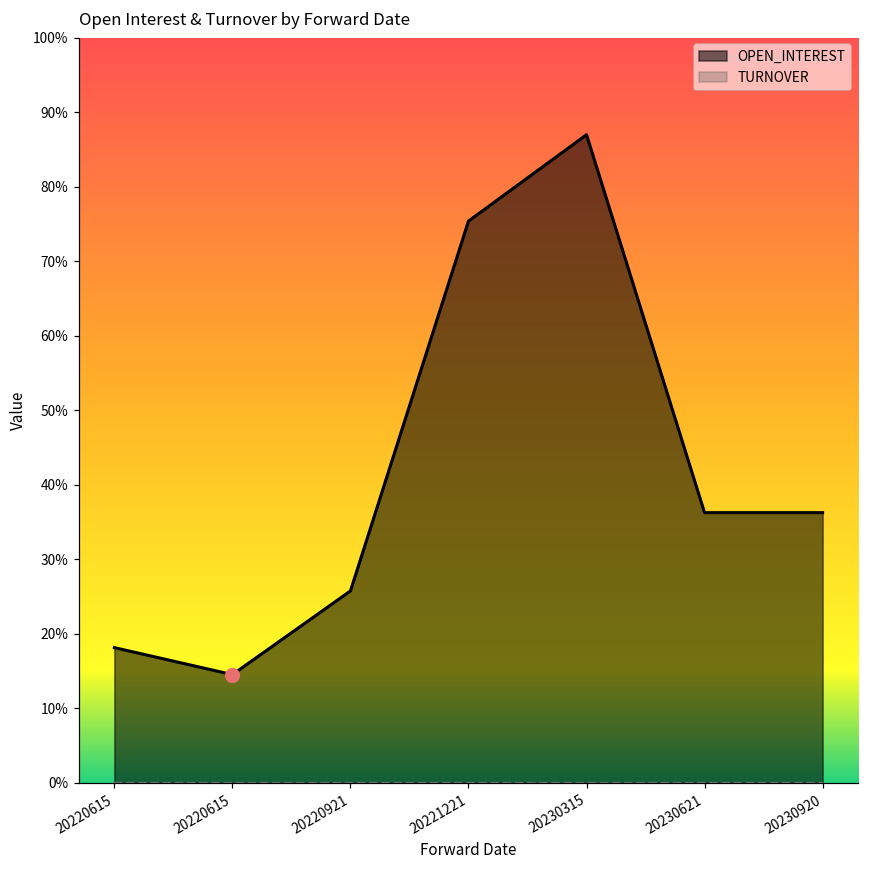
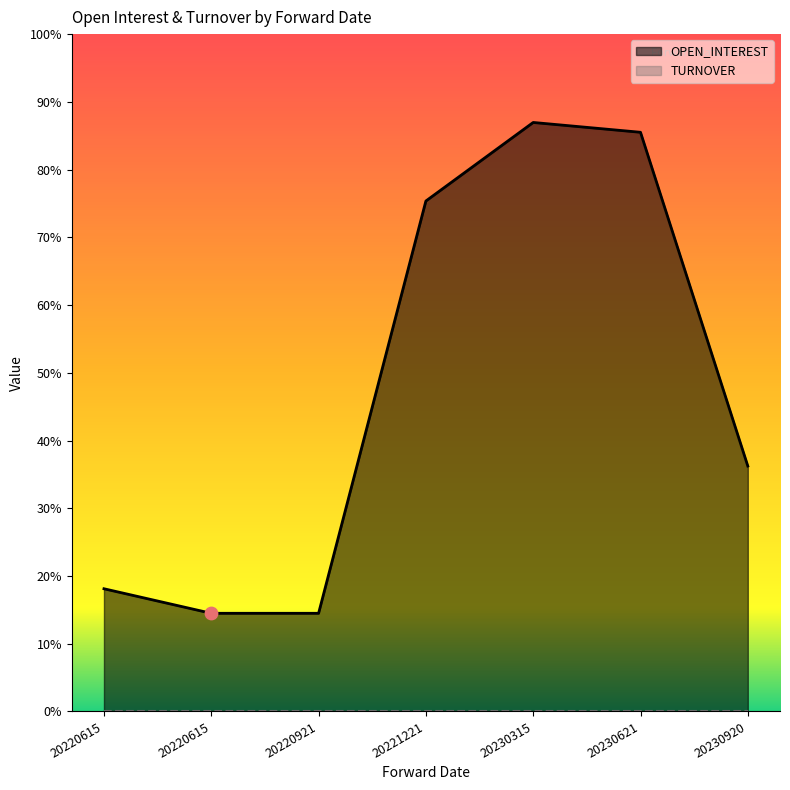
OPEN_INTEREST, 20220921: 26% -> 14%
OPEN_INTEREST, 20230621: 36% -> 86%
